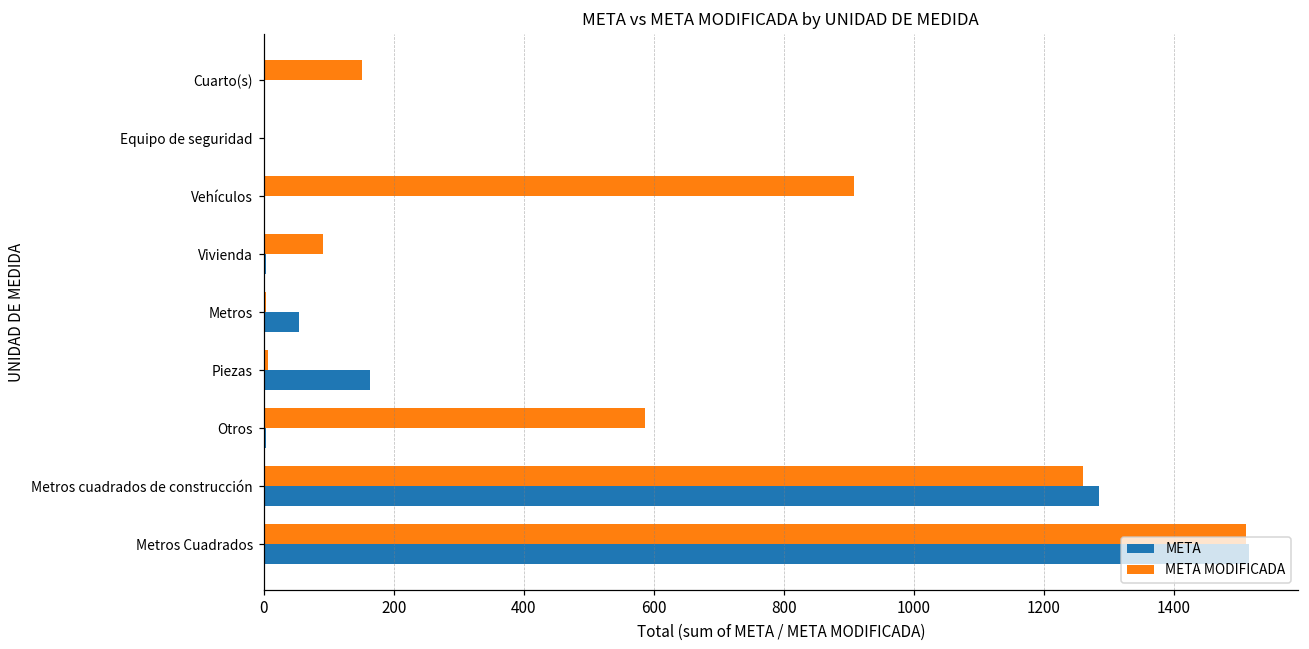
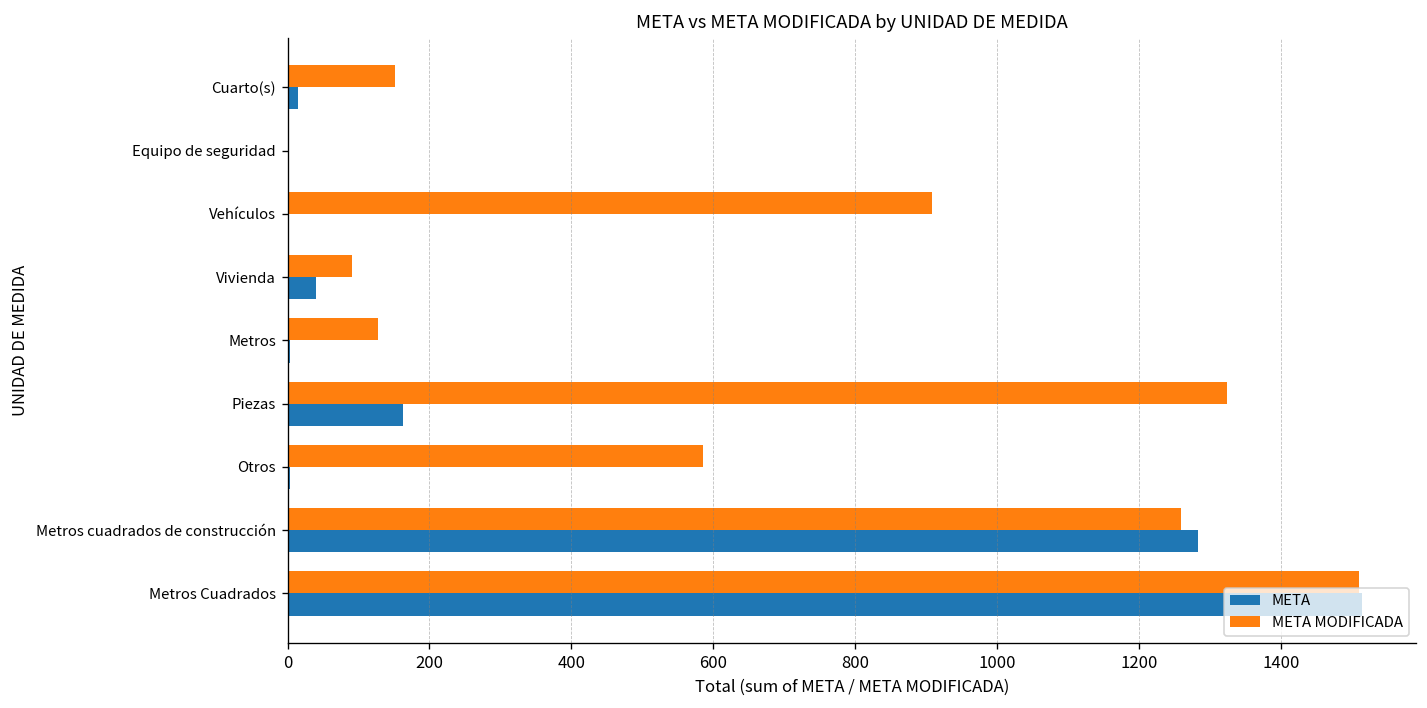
META, Cuarto(s): 0 -> 20
META, Vivienda: 0 -> 40
META MODIFICADA, Metros: 0 -> 130
META, Metros: 60 -> 0
META MODIFICADA, Piezas: 10 -> 1330
